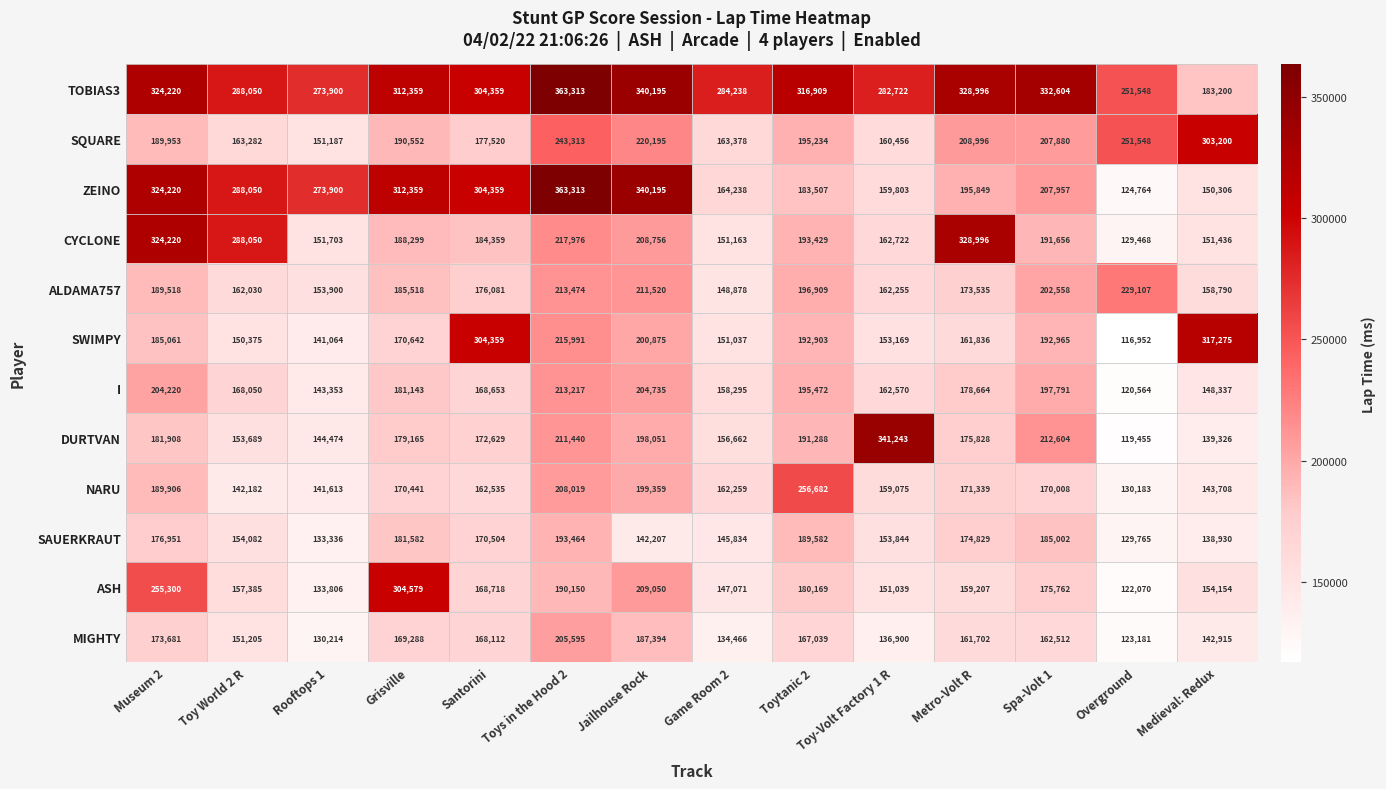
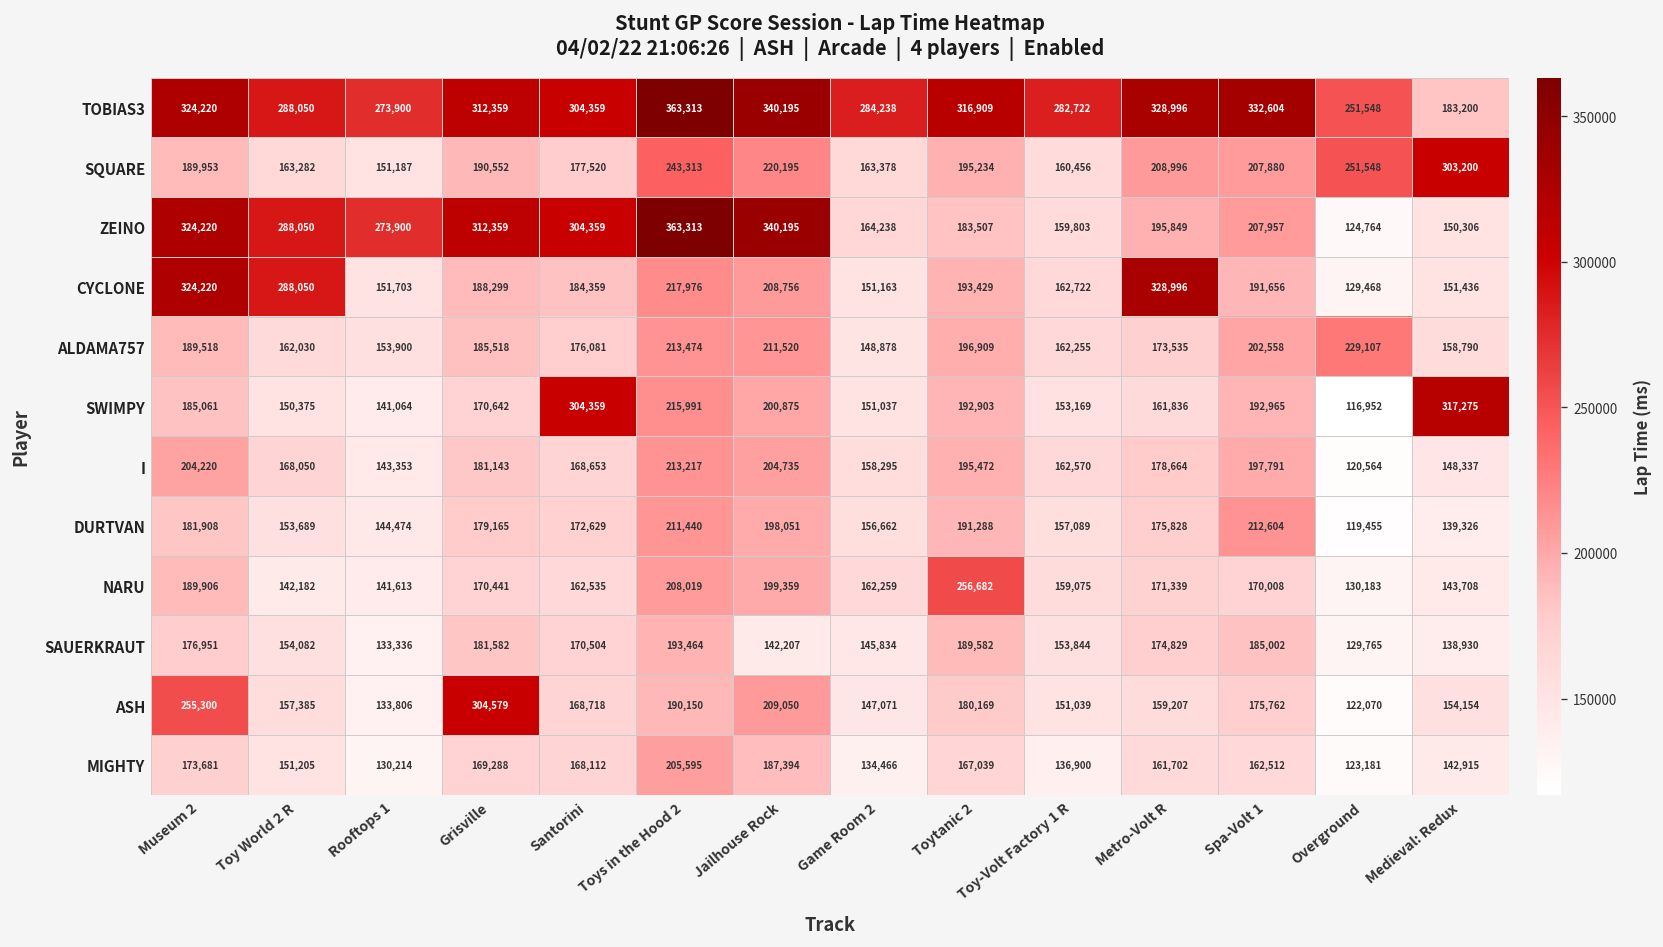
DURTVAN, Toy-Volt Factory 1 R: 341,243 -> 157,089
